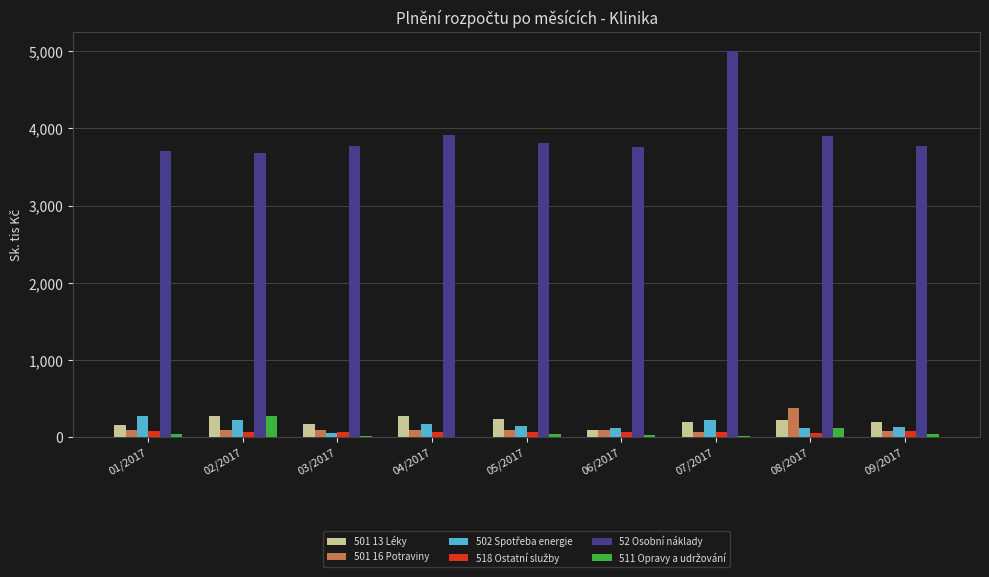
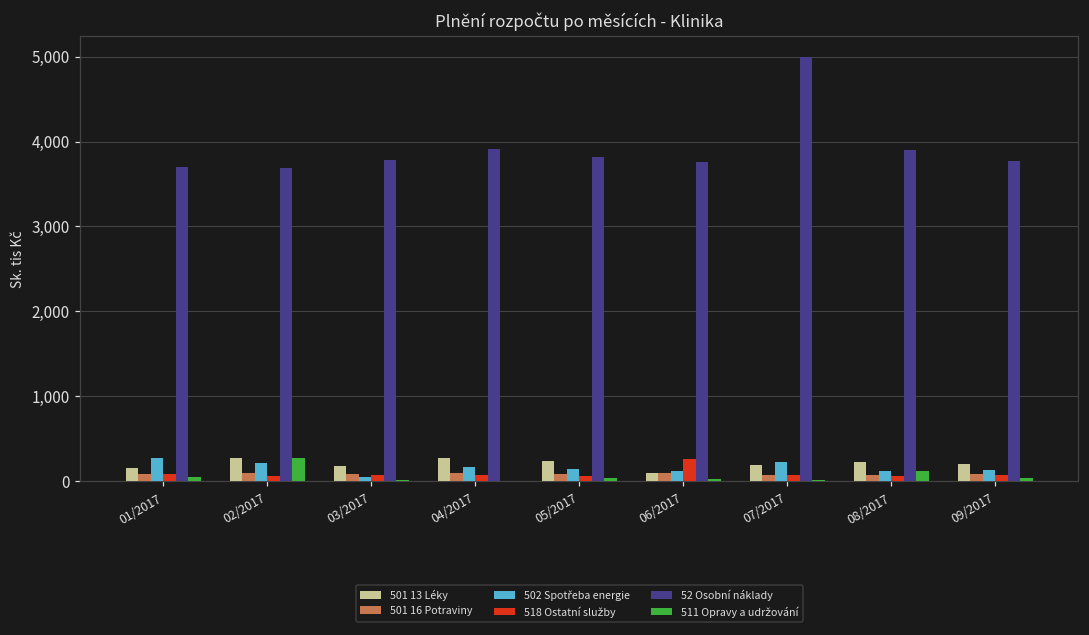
518 Ostatní služby, 06/2017: 100 -> 300
501 16 Potraviny, 08/2017: 400 -> 100
